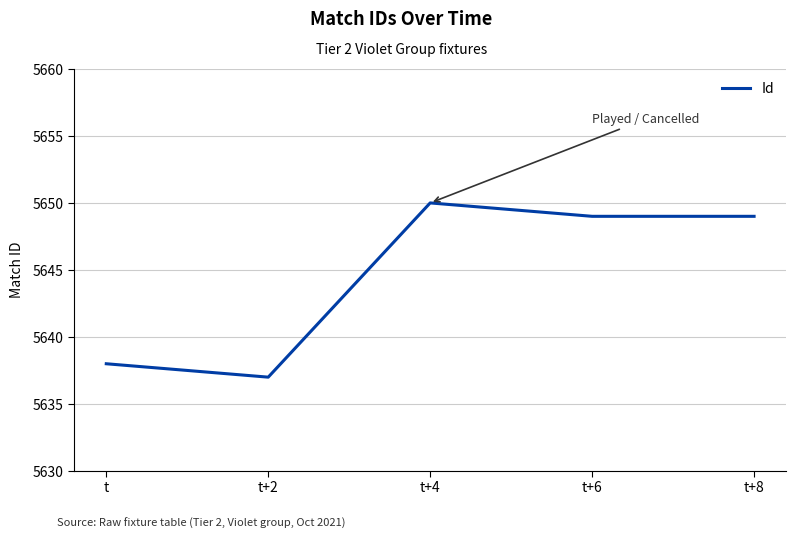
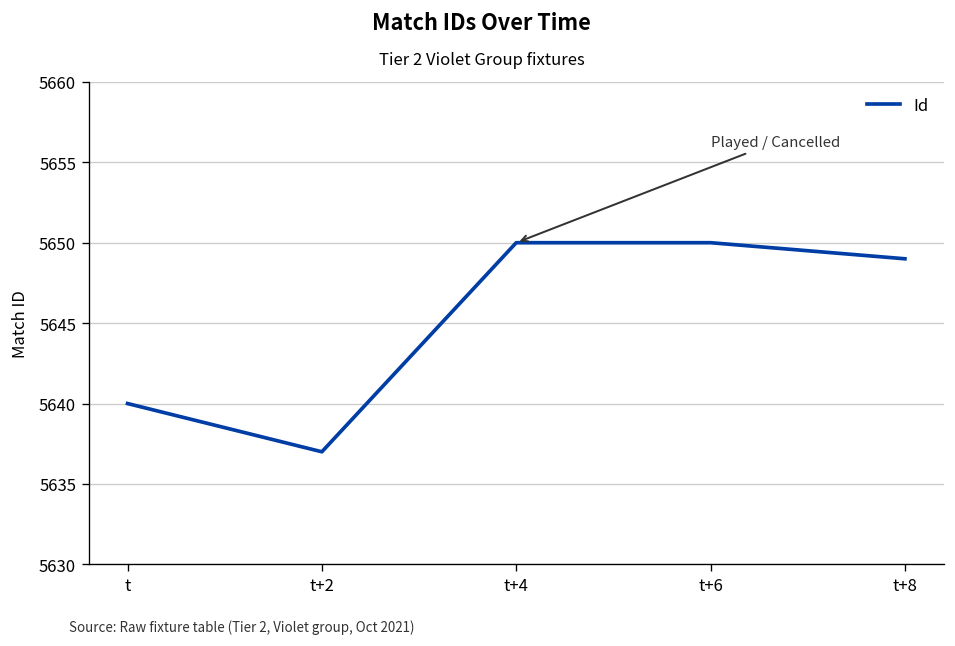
t: 5638 -> 5640
t+6: 5649 -> 5650
